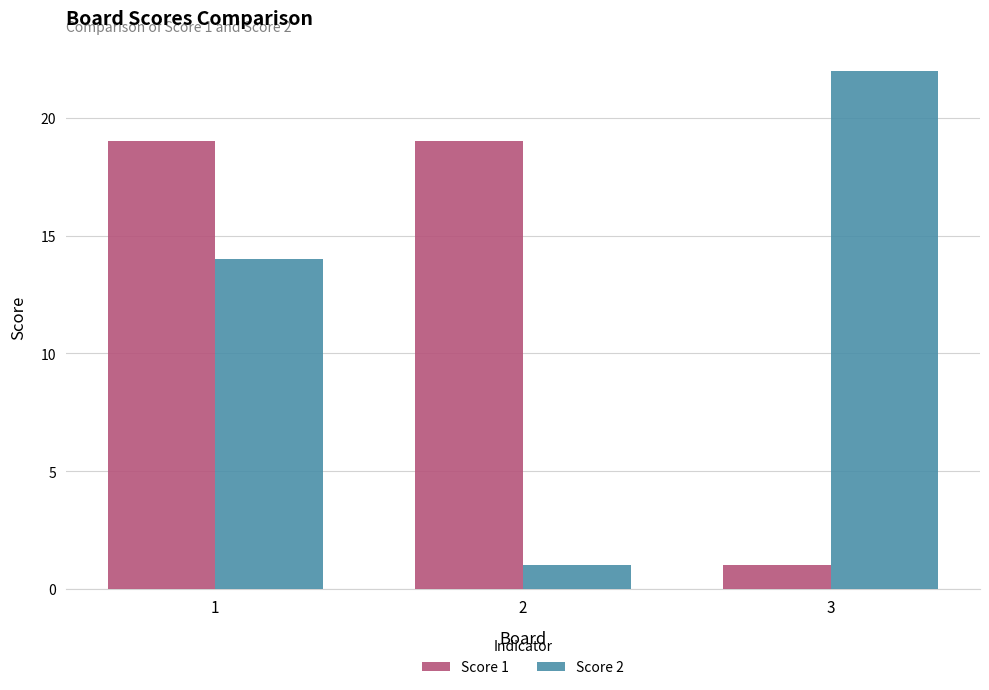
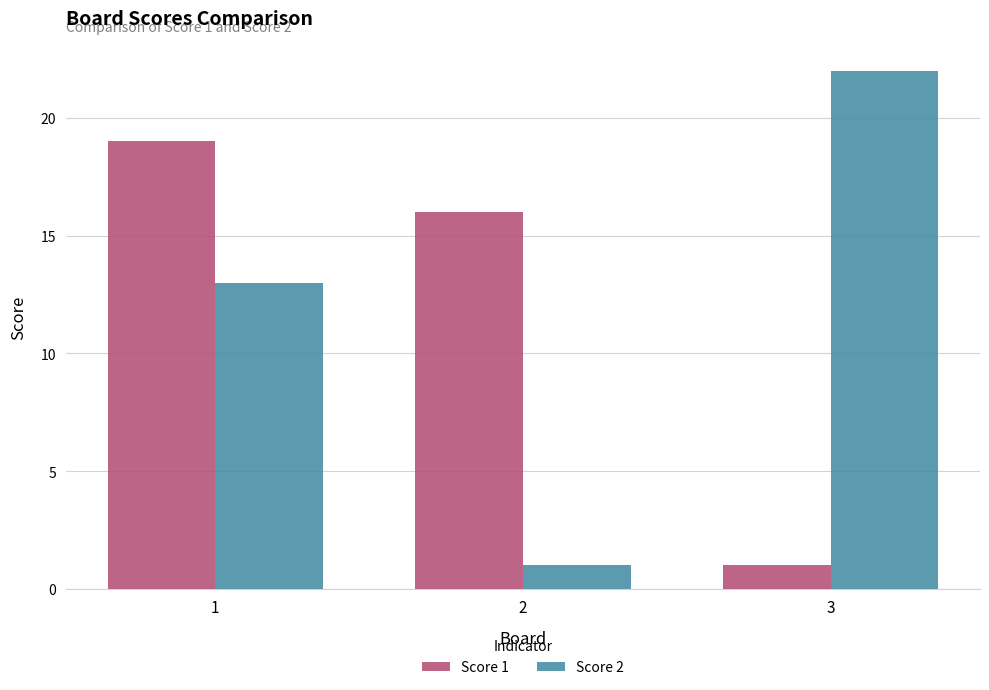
Score 2, 1: 14 -> 13
Score 1, 2: 19 -> 16
